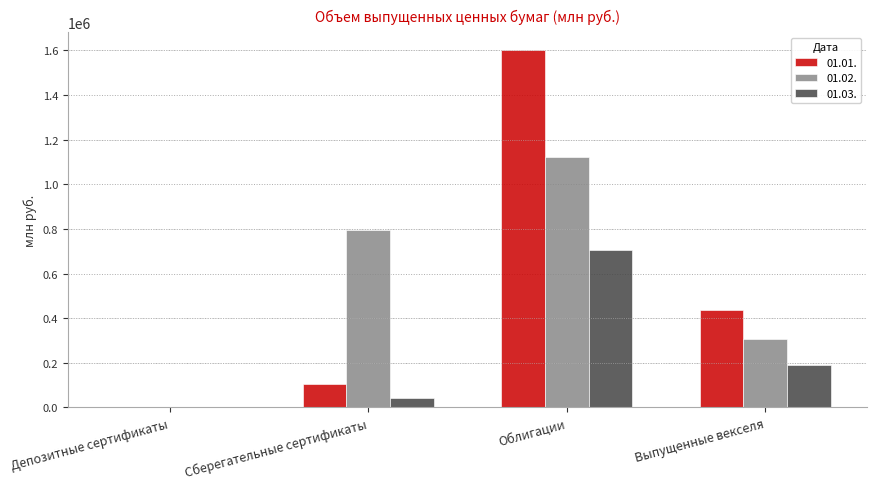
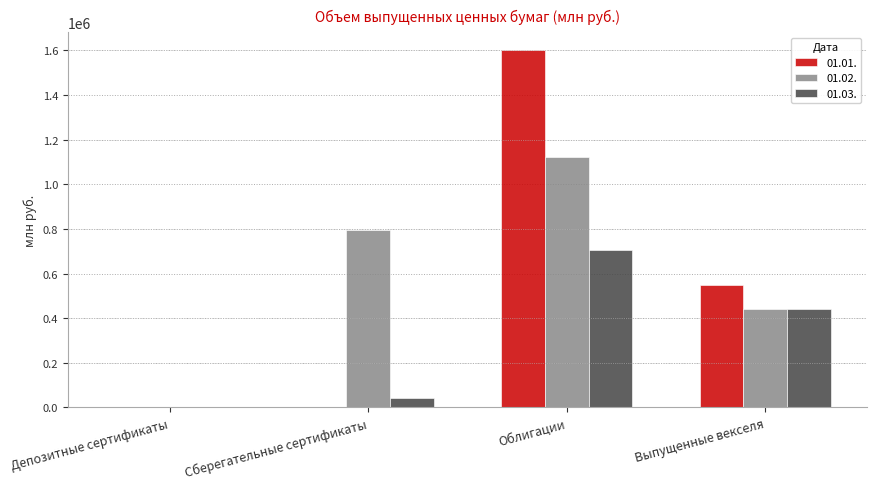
01.01., Сберегательные сертификаты: 100000 -> 0
01.01., Выпущенные векселя: 440000 -> 550000
01.02., Выпущенные векселя: 310000 -> 440000
01.03., Выпущенные векселя: 190000 -> 440000
